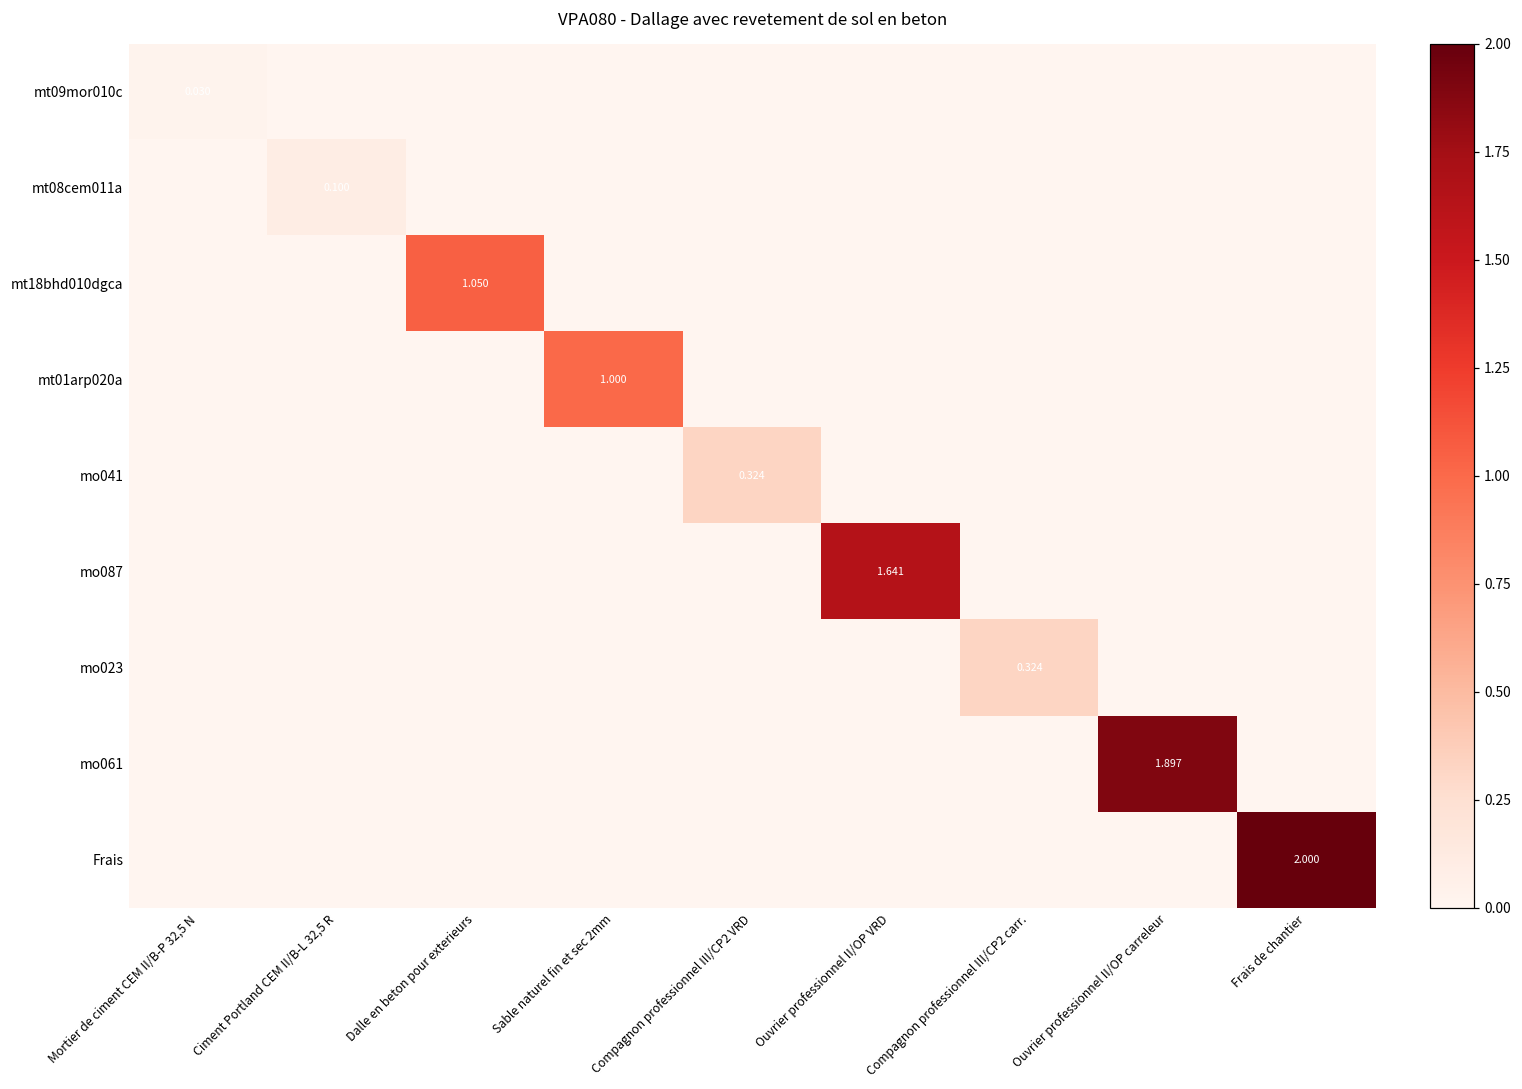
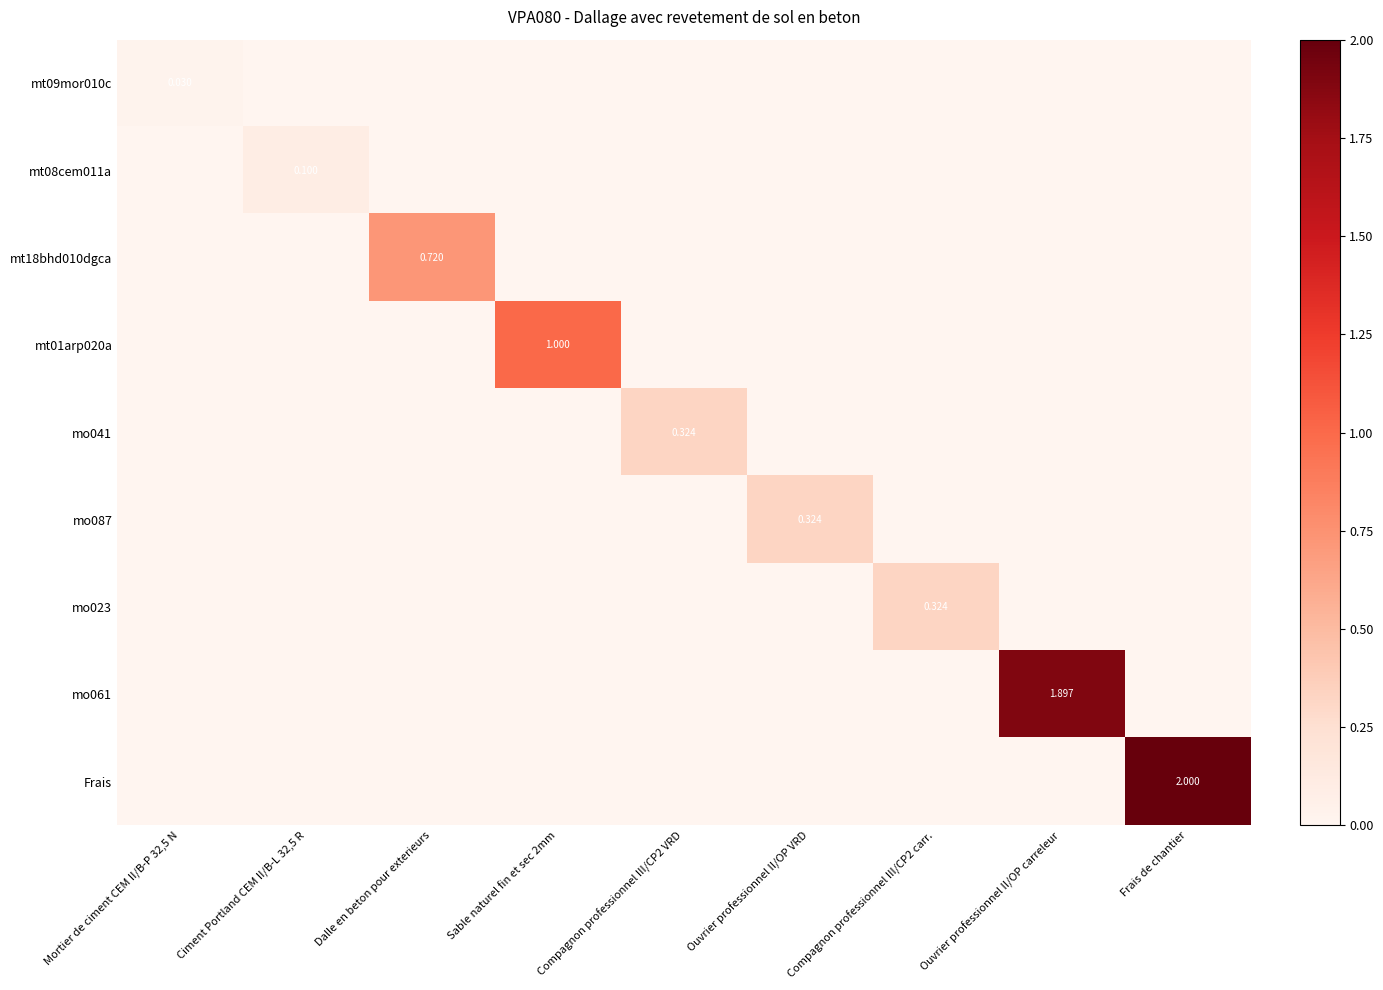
mt18bhd010dgca, Dalle en beton pour exterieurs: 1.050 -> 0.720
mo087, Ouvrier professionnel II/OP VRD: 1.641 -> 0.324
